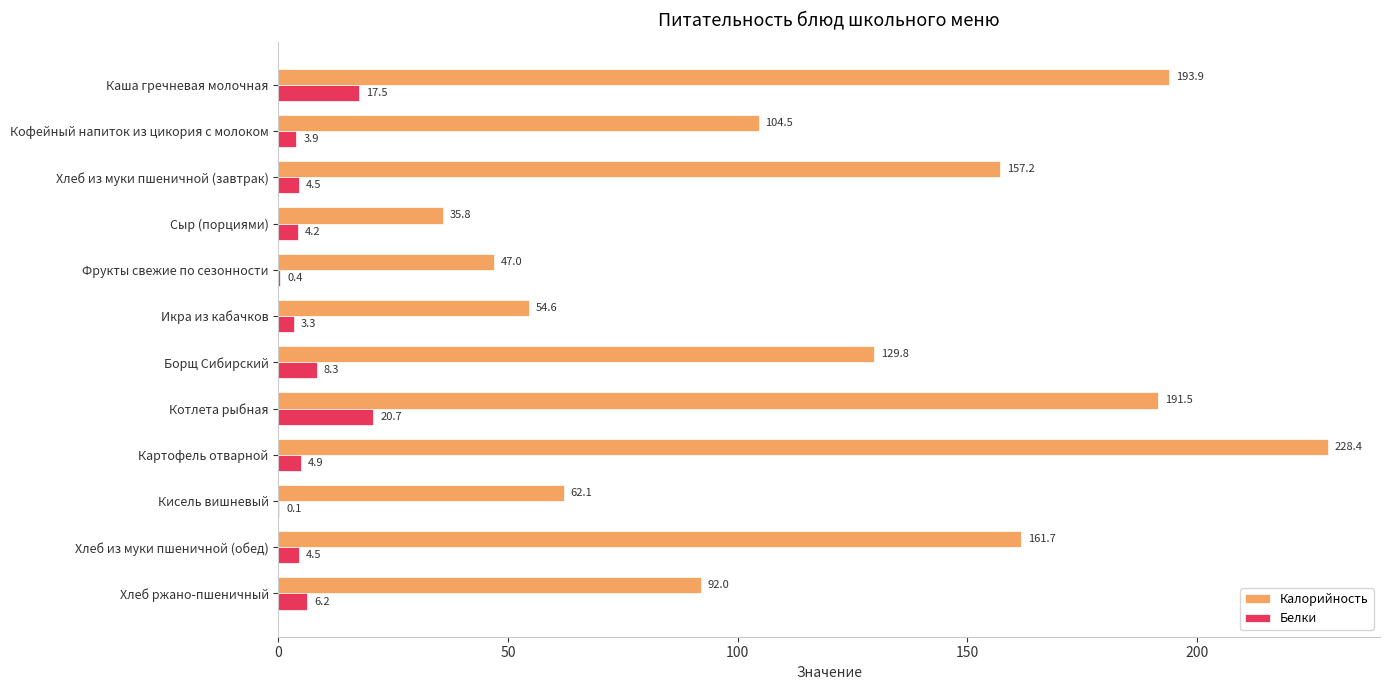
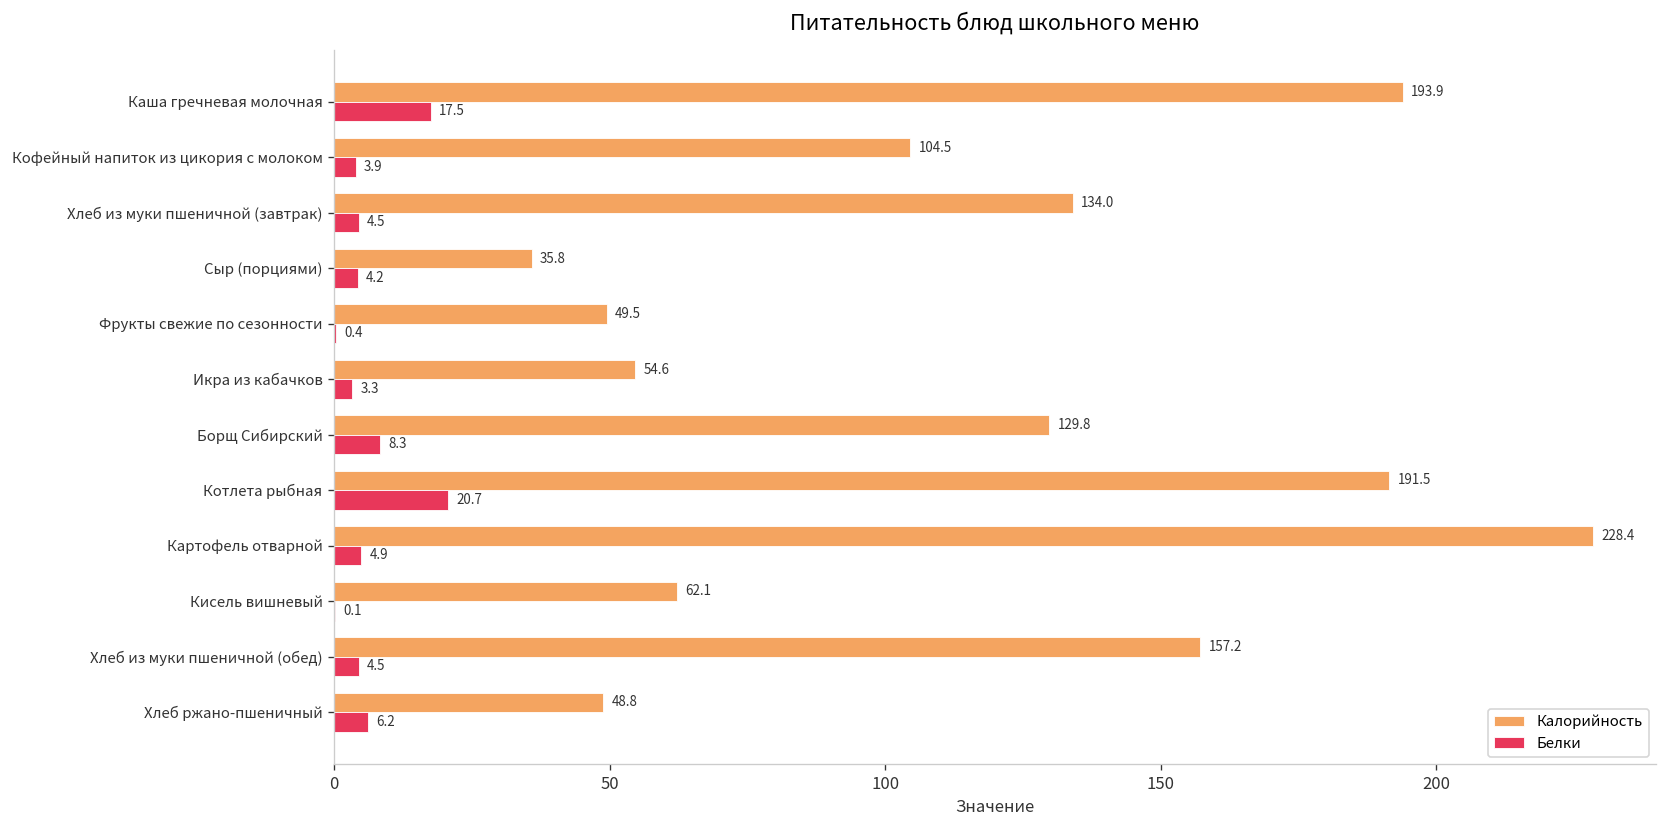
Калорийность, Хлеб из муки пшеничной (завтрак): 157.2 -> 134.0
Калорийность, Фрукты свежие по сезонности: 47.0 -> 49.5
Калорийность, Хлеб из муки пшеничной (обед): 161.7 -> 157.2
Калорийность, Хлеб ржано-пшеничный: 92.0 -> 48.8
